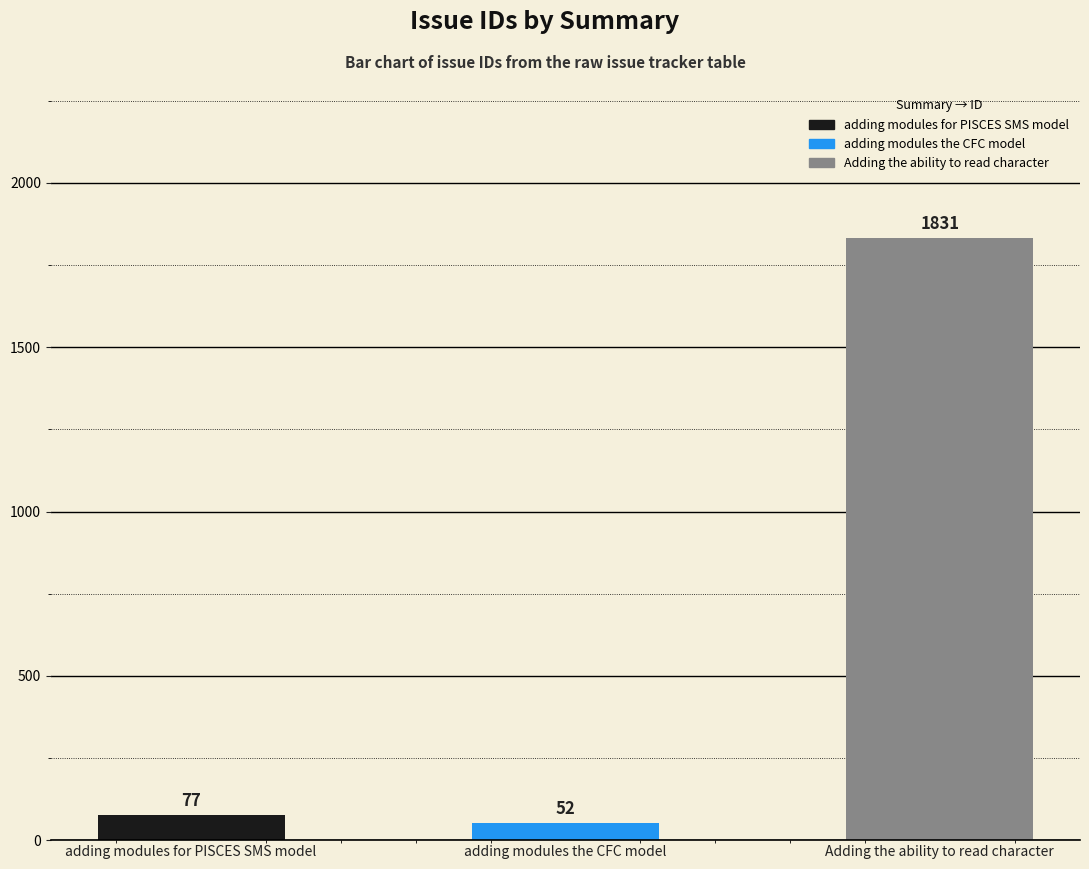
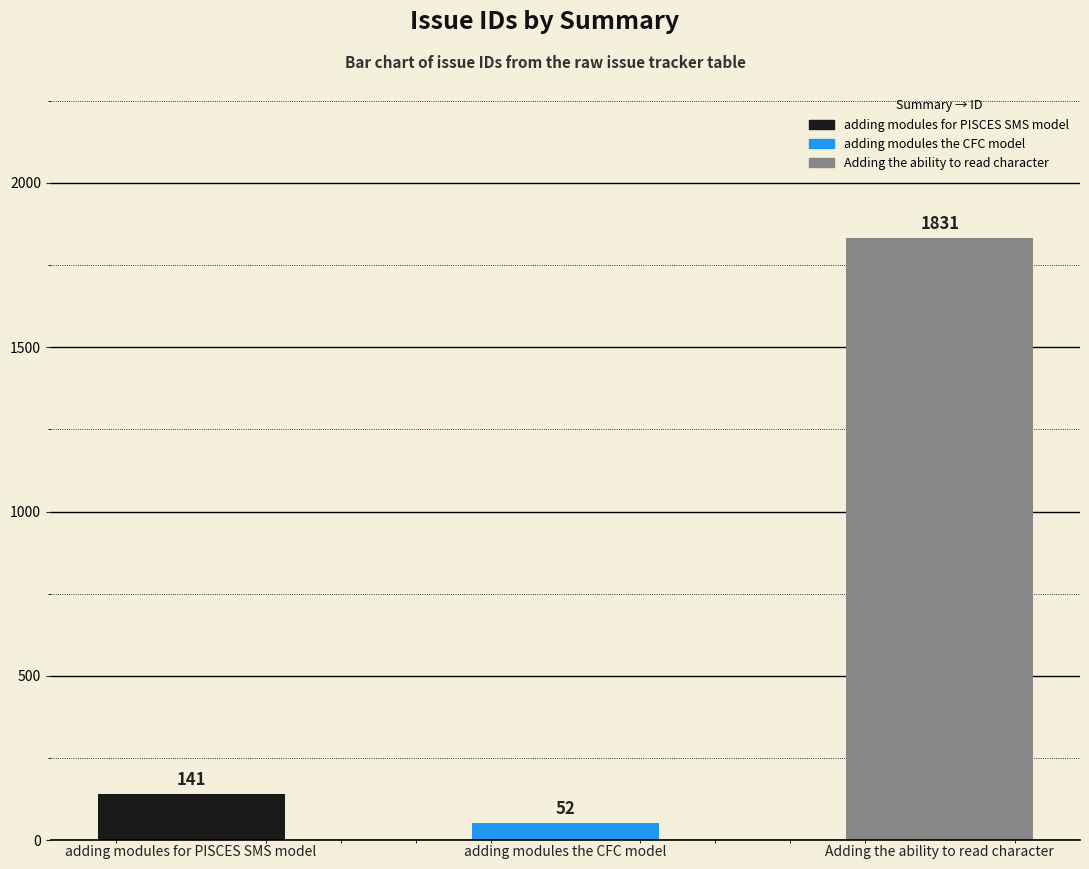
adding modules for PISCES SMS model: 77 -> 141
